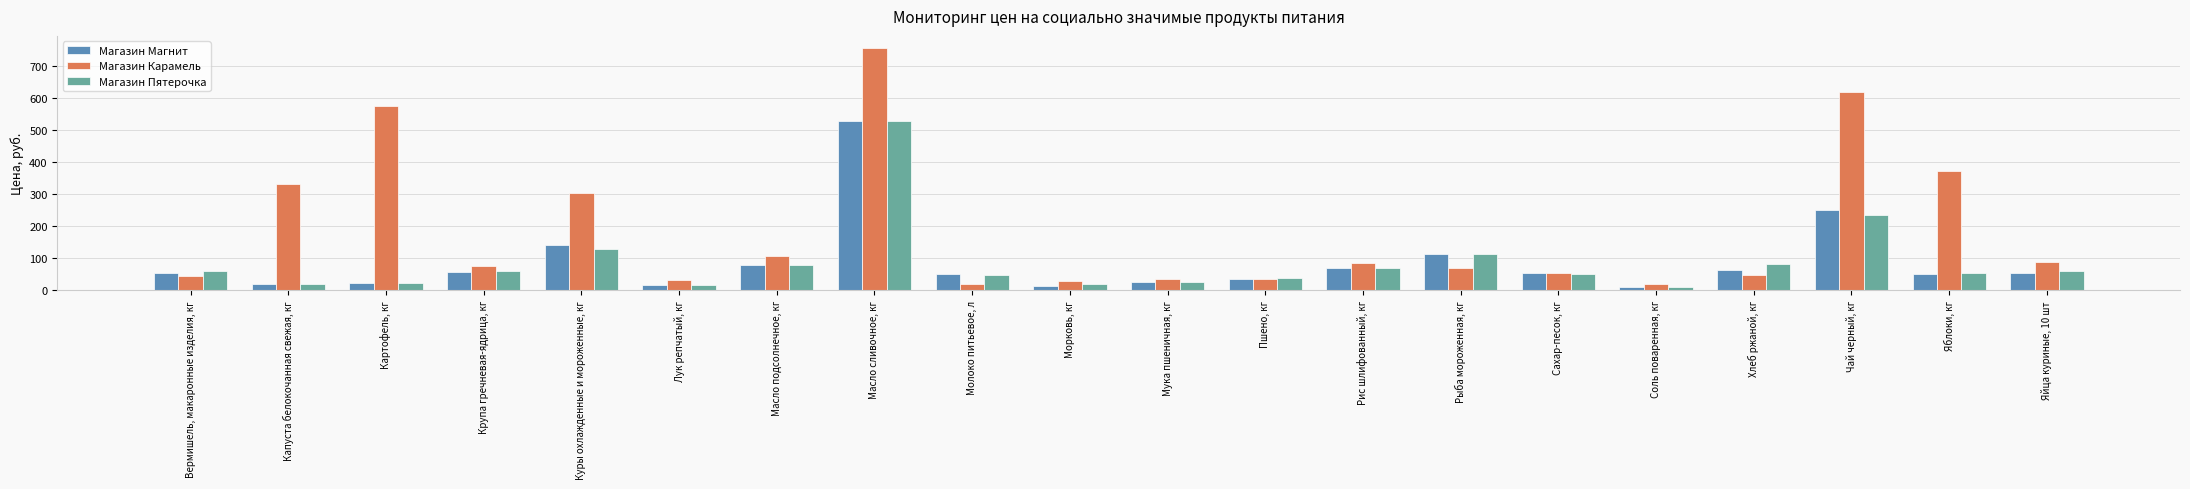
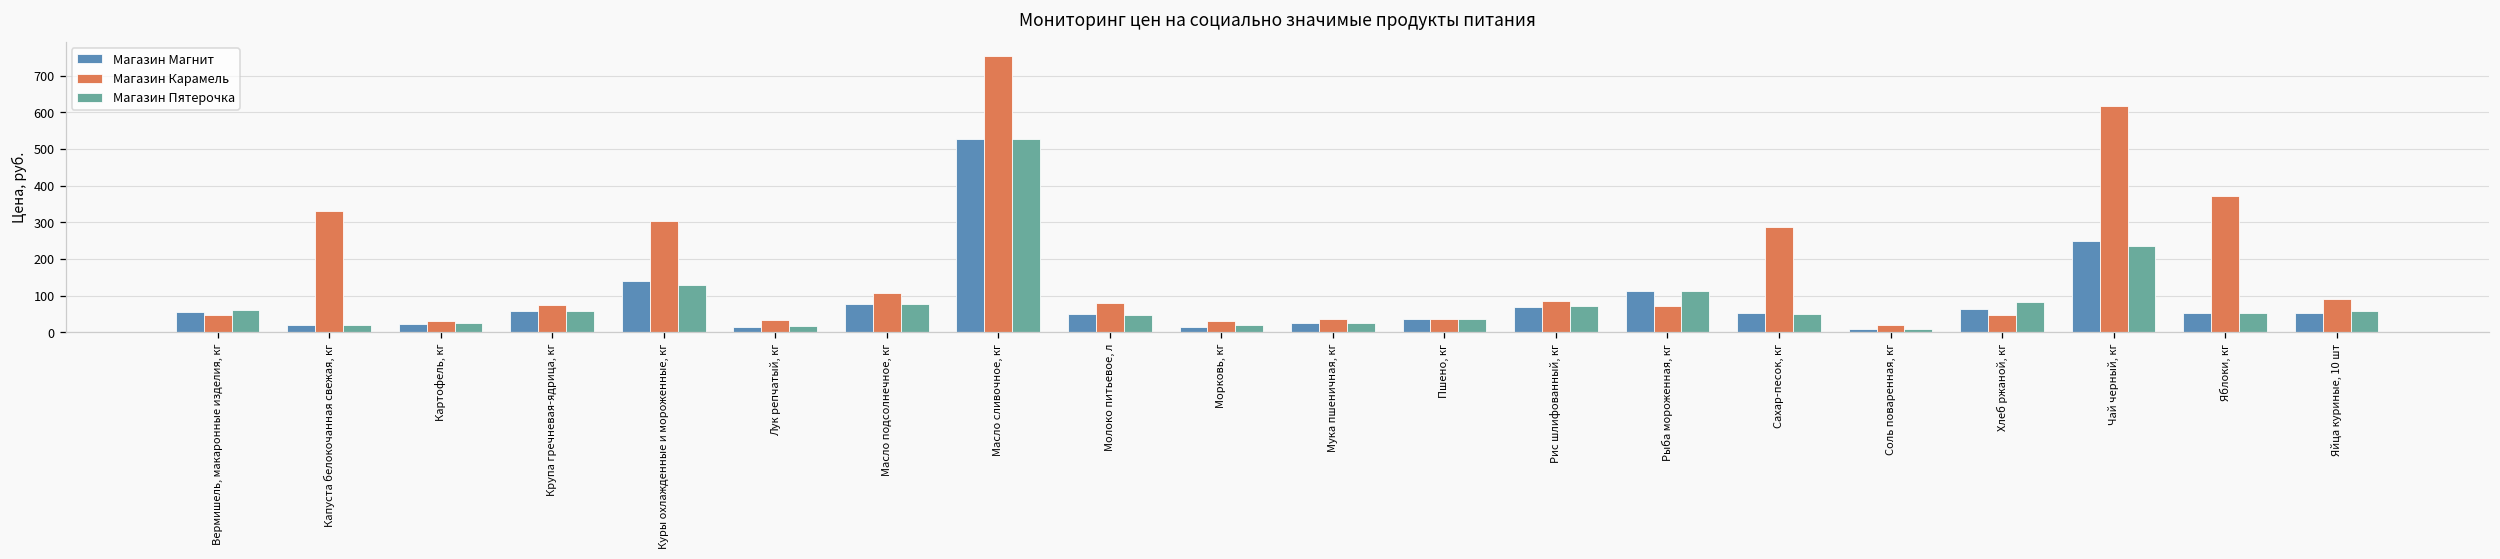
Магазин Карамель, Картофель, кг: 570 -> 30
Магазин Карамель, Молоко питьевое, л: 20 -> 80
Магазин Карамель, Сахар-песок, кг: 60 -> 290
